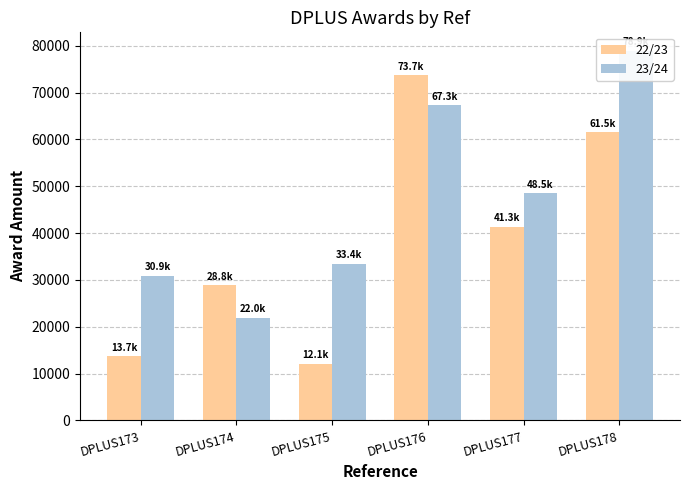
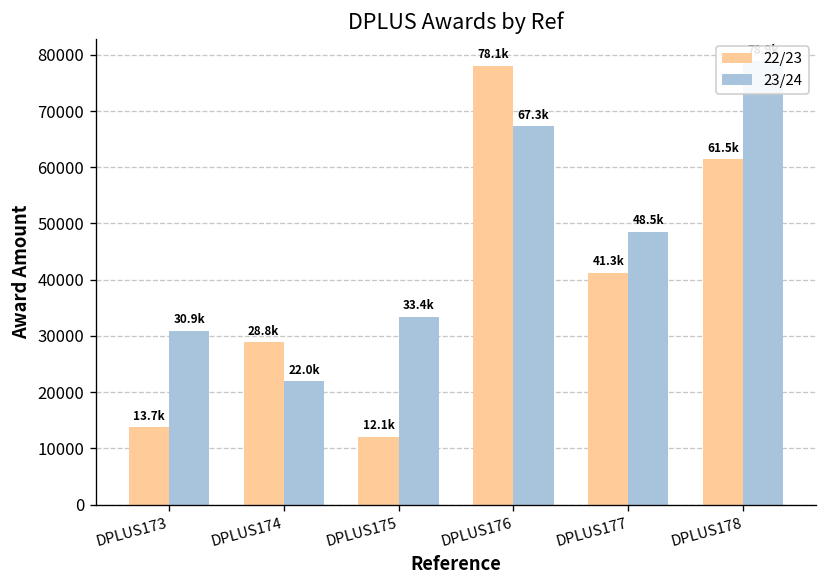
22/23, DPLUS176: 73.7k -> 78.1k
